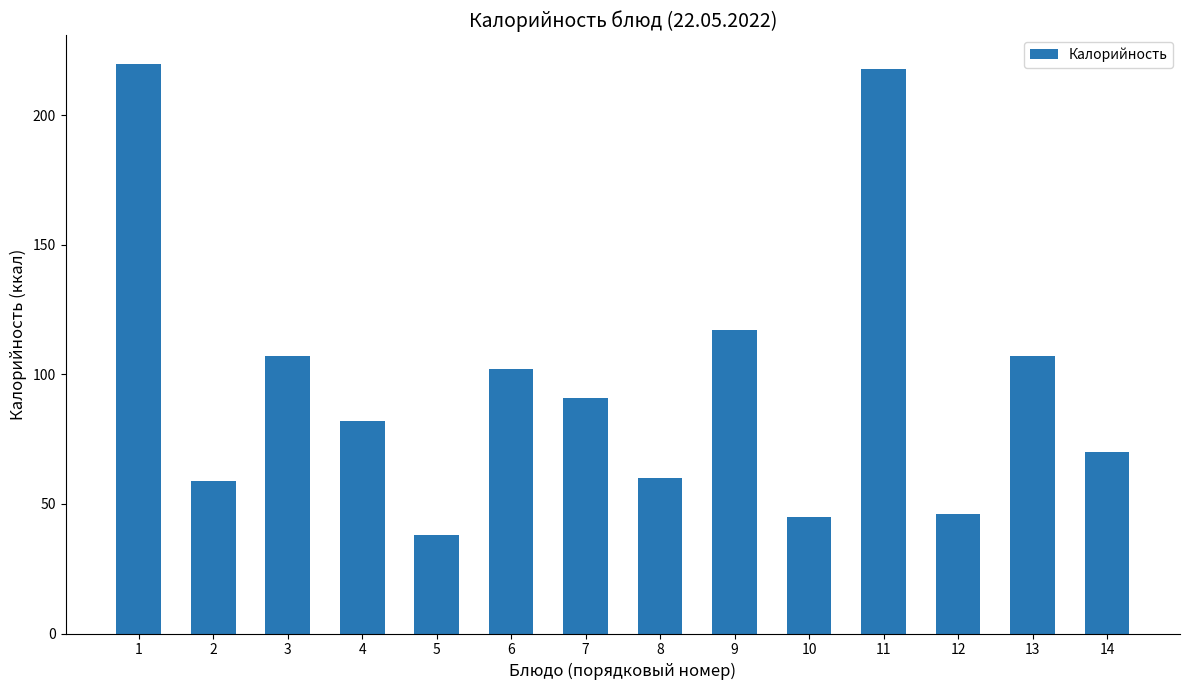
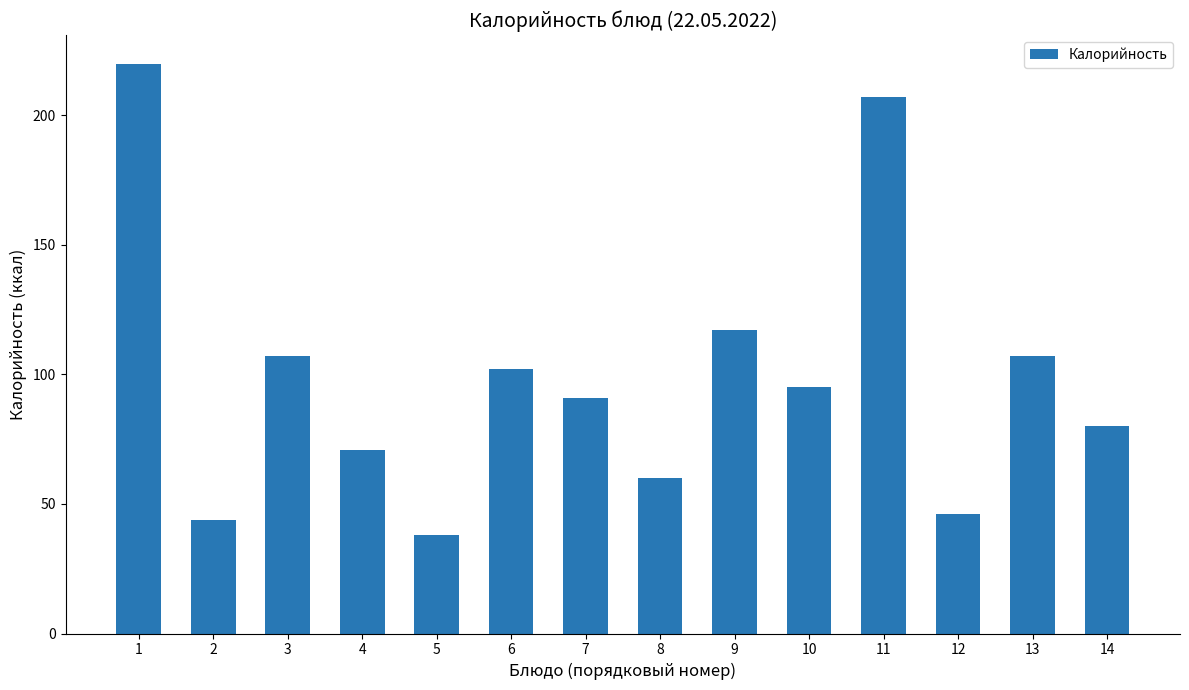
2: 59 -> 44
4: 82 -> 71
10: 45 -> 95
11: 218 -> 207
14: 70 -> 80
